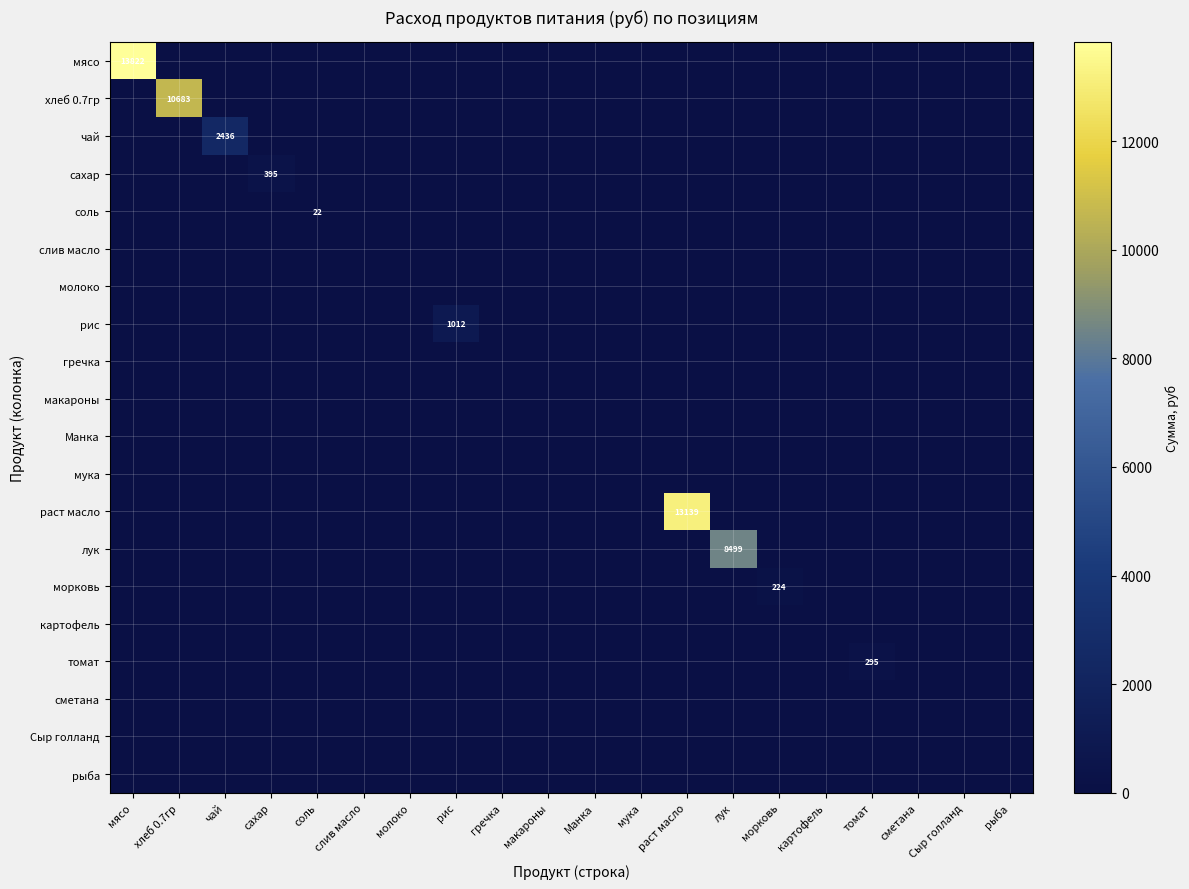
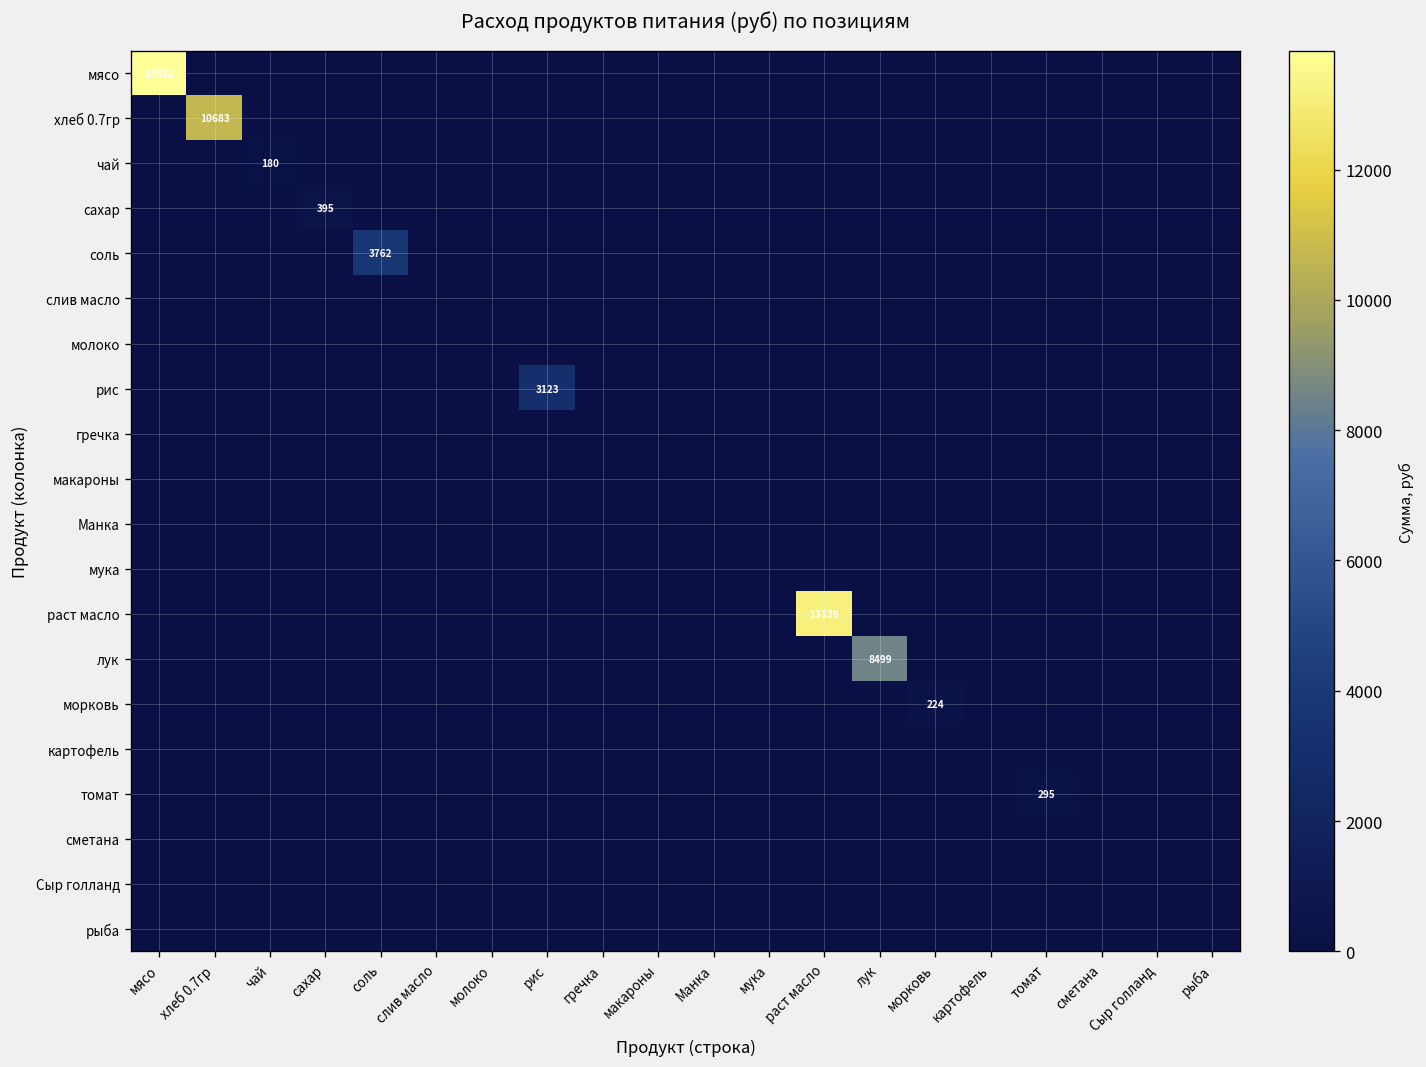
чай, чай: 2436 -> 180
соль, соль: 22 -> 3762
рис, рис: 1012 -> 3123
